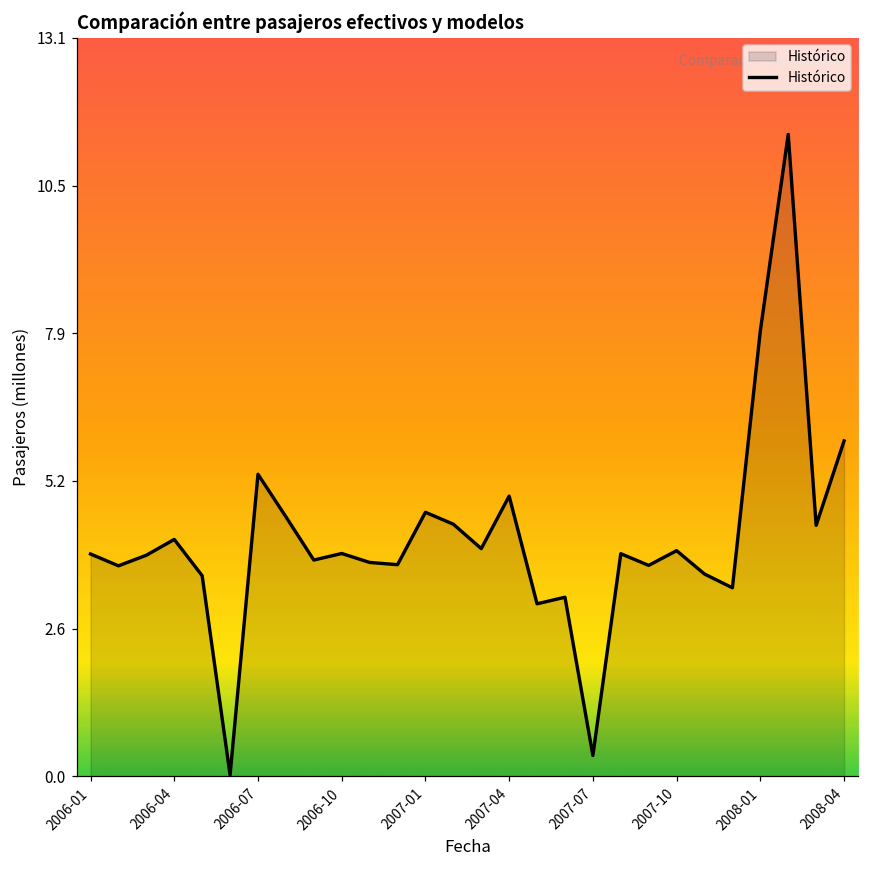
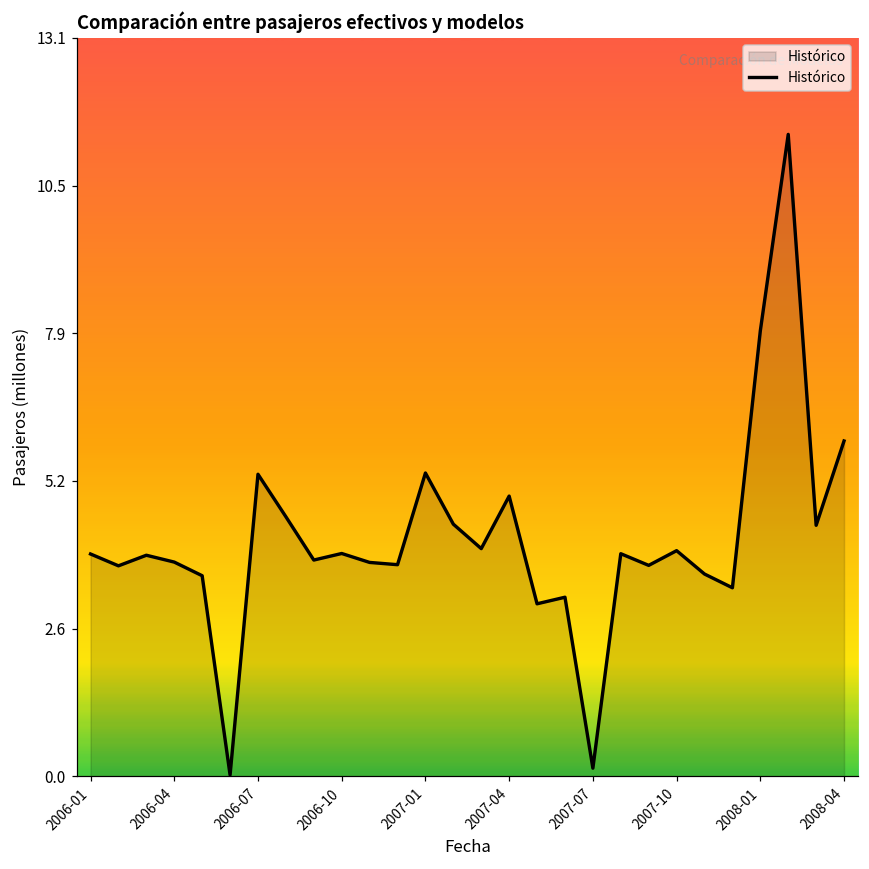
2006-04: 4.2 -> 3.8
2007-01: 4.7 -> 5.4
2007-07: 0.4 -> 0.2
